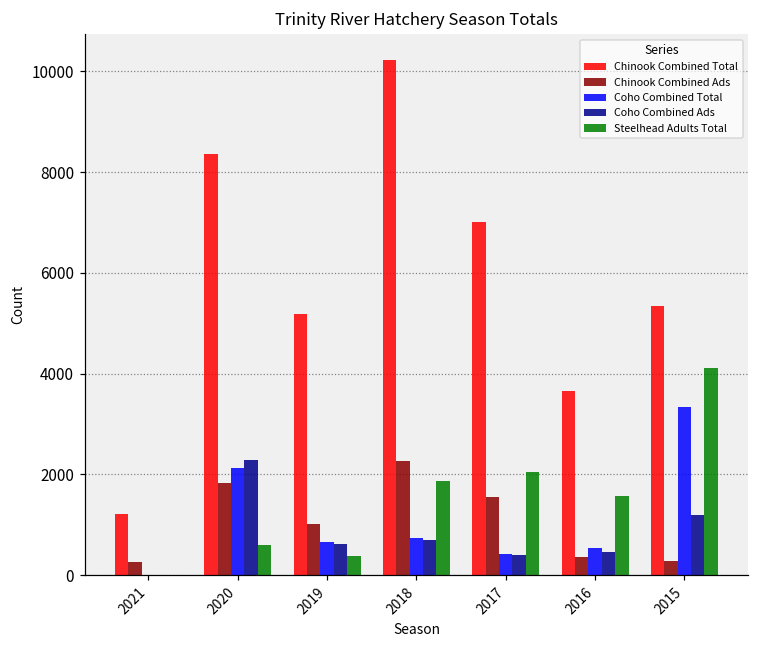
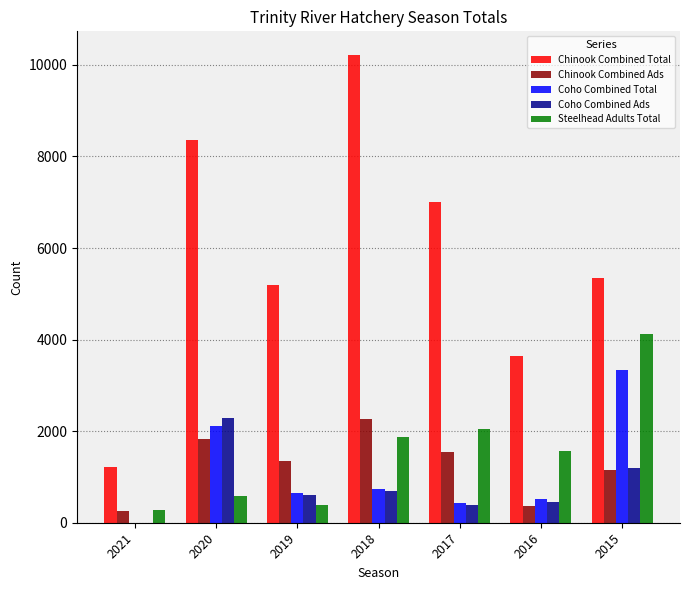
Steelhead Adults Total, 2021: 0 -> 300
Chinook Combined Ads, 2019: 1000 -> 1400
Chinook Combined Ads, 2015: 300 -> 1200
